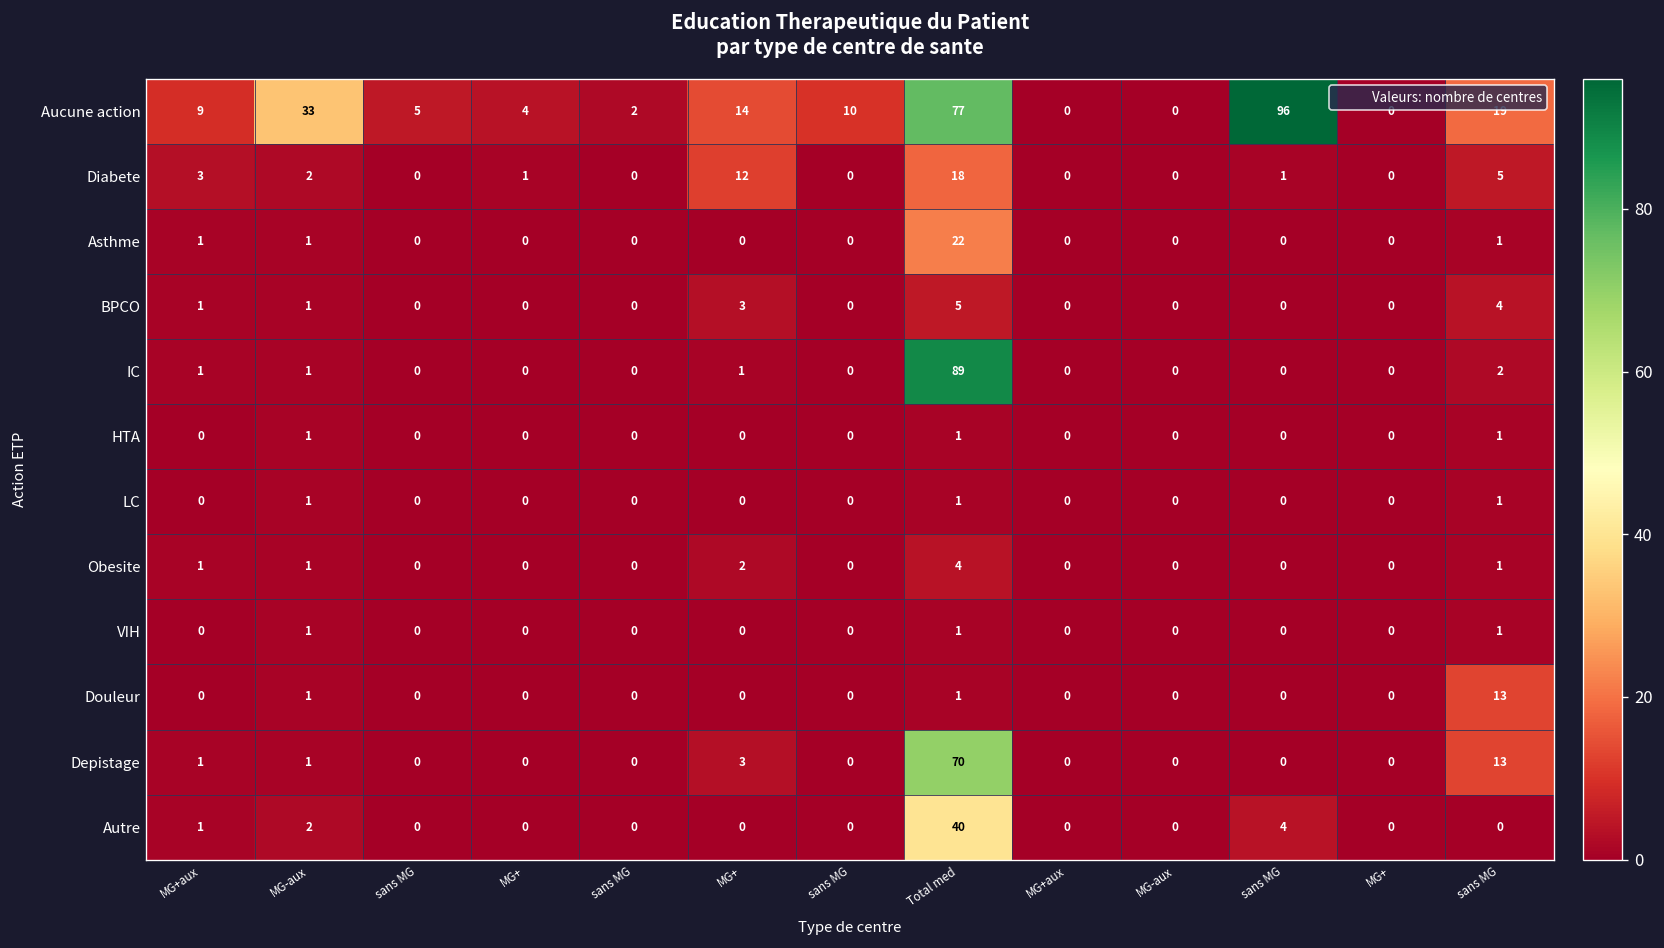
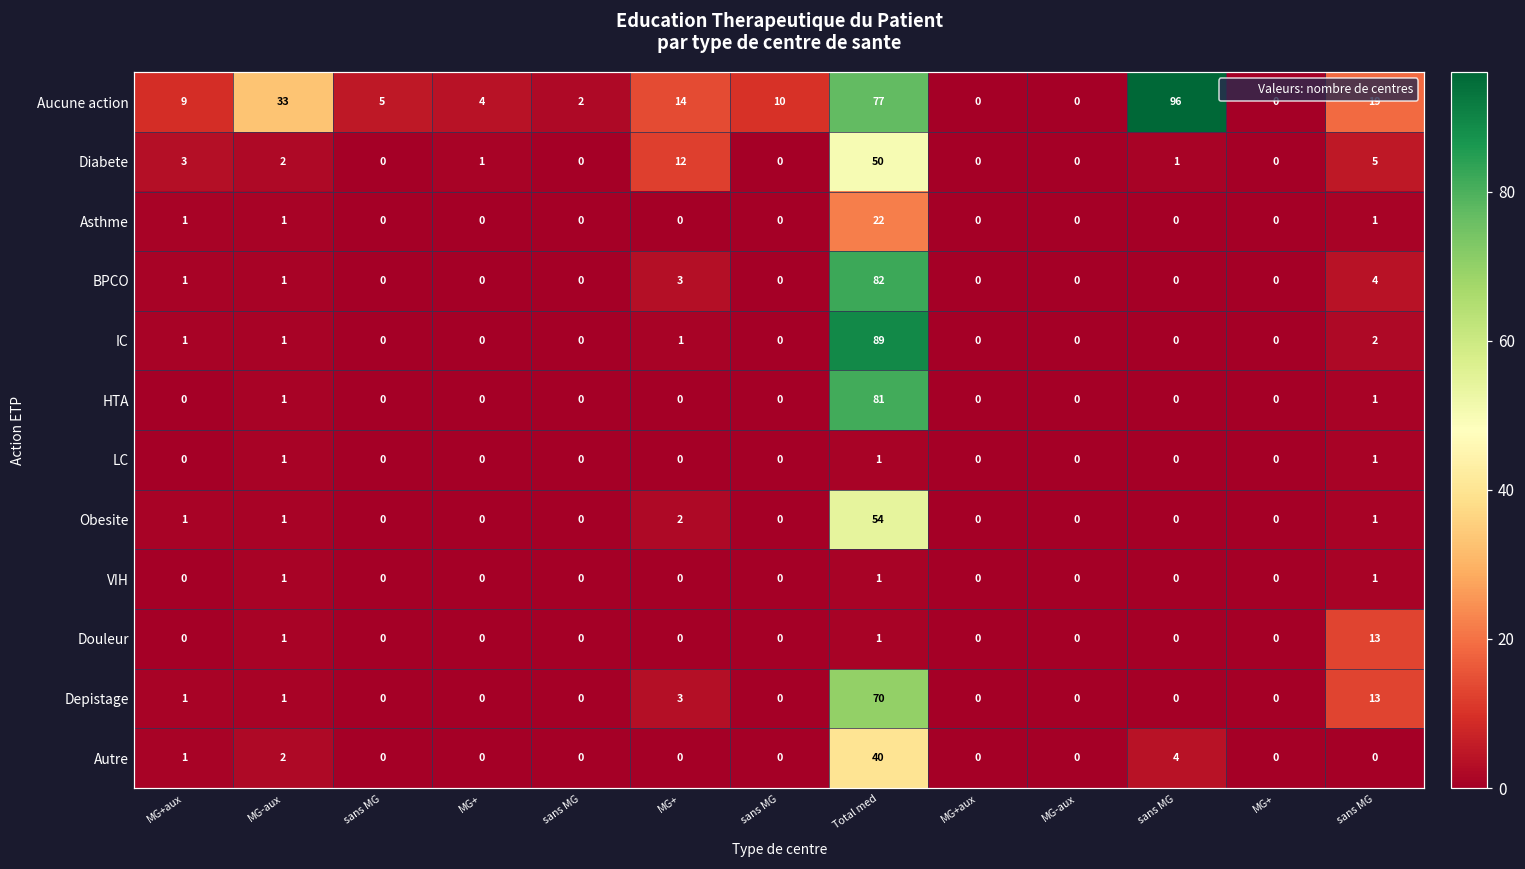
Diabete, Total med: 18 -> 50
BPCO, Total med: 5 -> 82
HTA, Total med: 1 -> 81
Obesite, Total med: 4 -> 54
